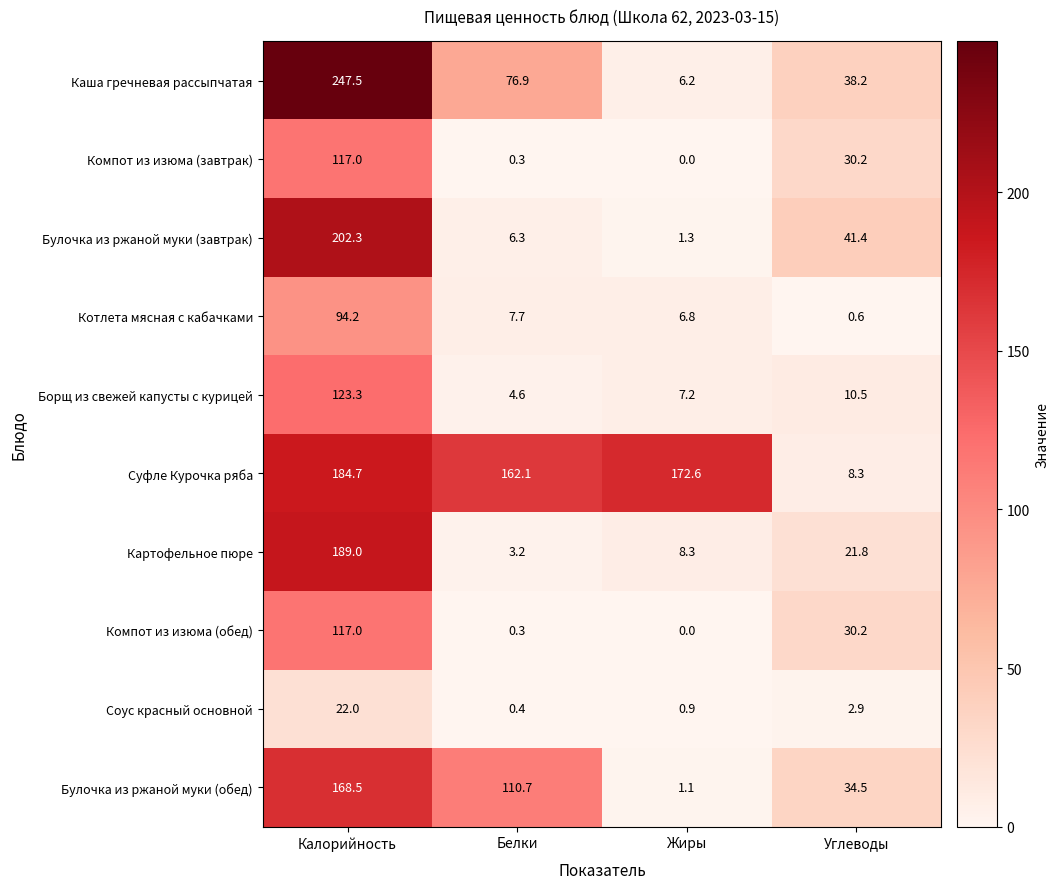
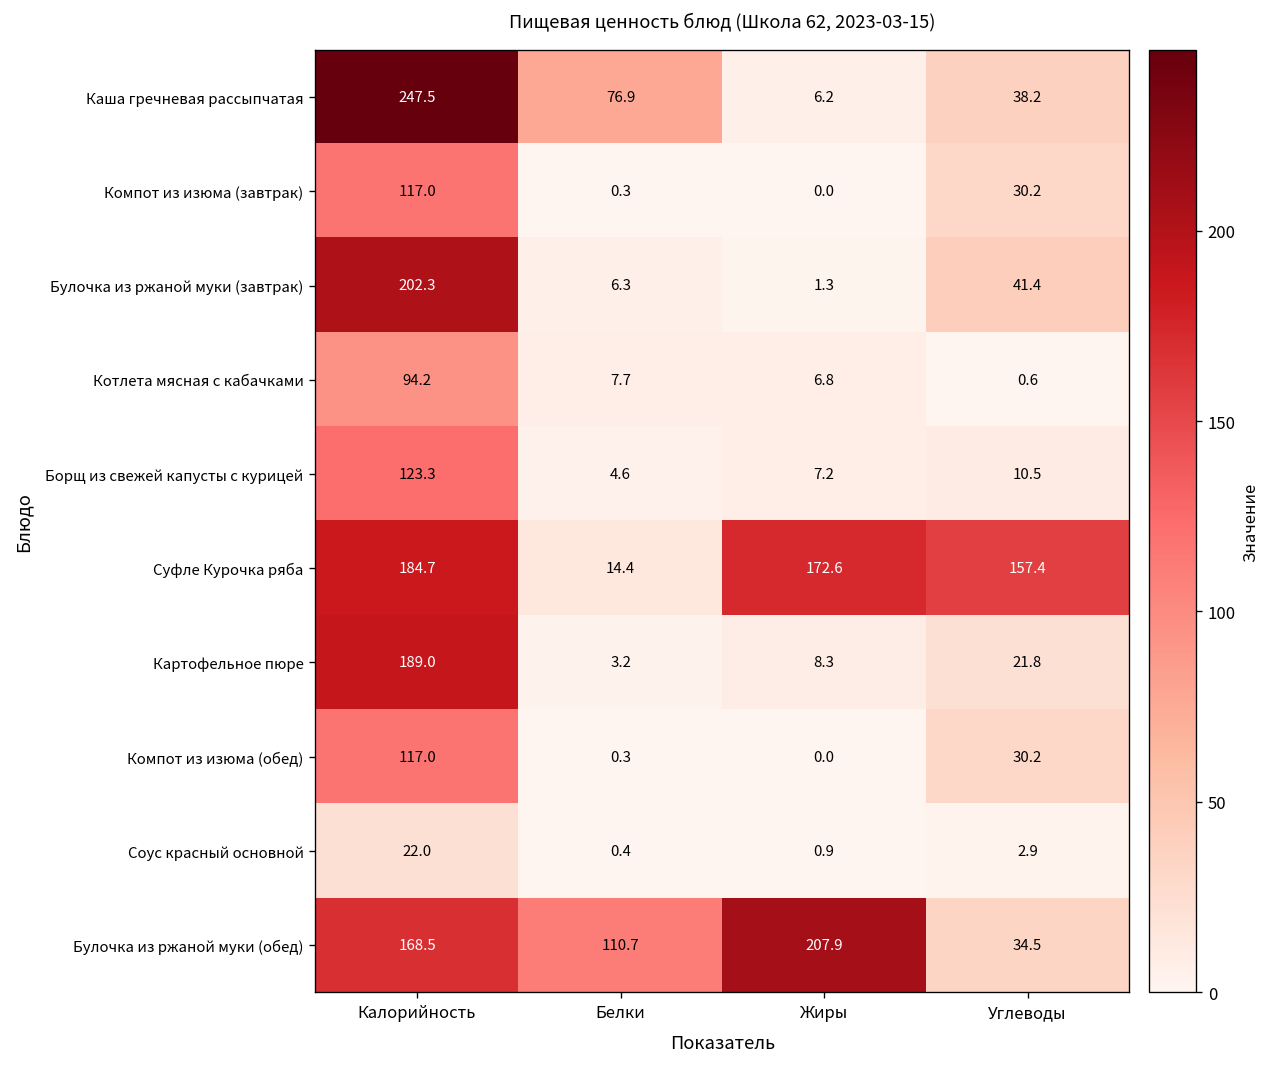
Суфле Курочка ряба, Белки: 162.1 -> 14.4
Суфле Курочка ряба, Углеводы: 8.3 -> 157.4
Булочка из ржаной муки (обед), Жиры: 1.1 -> 207.9
